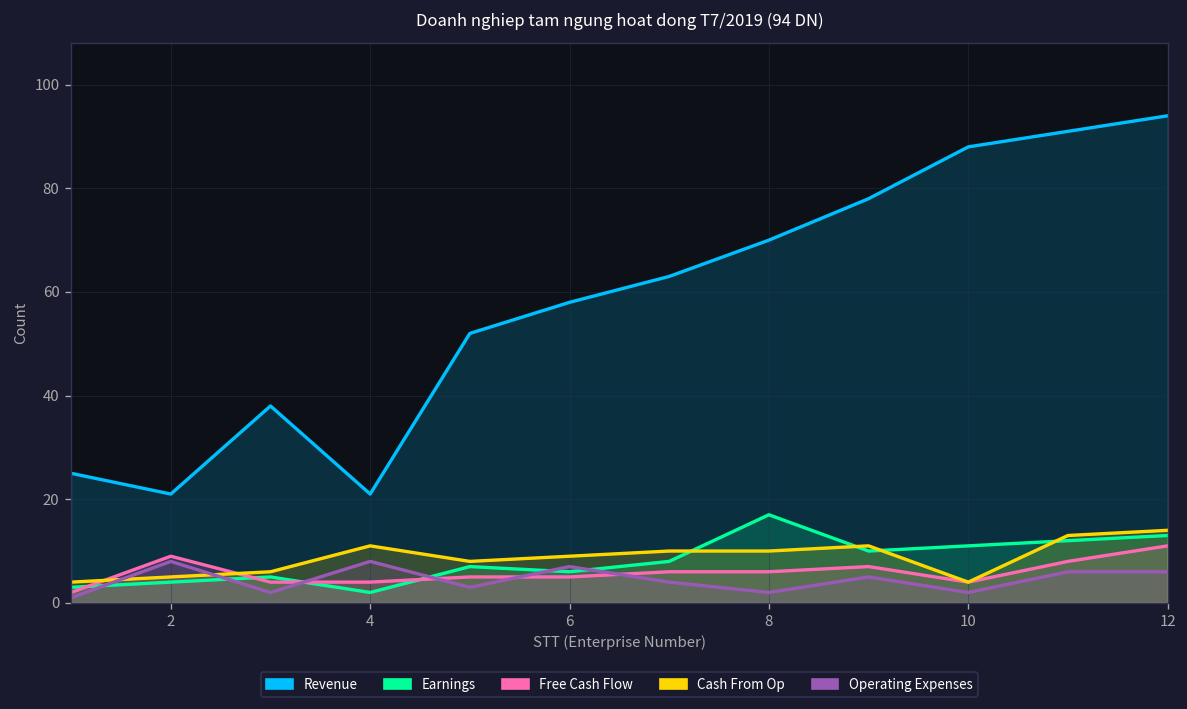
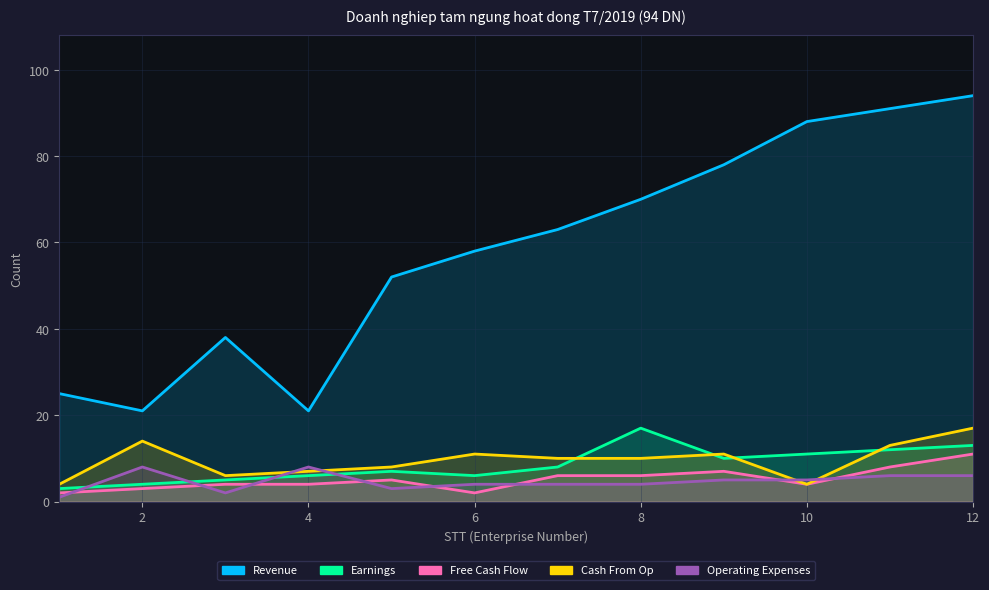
Free Cash Flow, 2: 9 -> 3
Cash From Op, 2: 5 -> 14
Earnings, 4: 2 -> 6
Cash From Op, 4: 11 -> 7
Free Cash Flow, 6: 5 -> 2
Cash From Op, 6: 9 -> 11
Operating Expenses, 6: 7 -> 4
Operating Expenses, 8: 2 -> 4
Operating Expenses, 10: 2 -> 5
Cash From Op, 12: 14 -> 17
